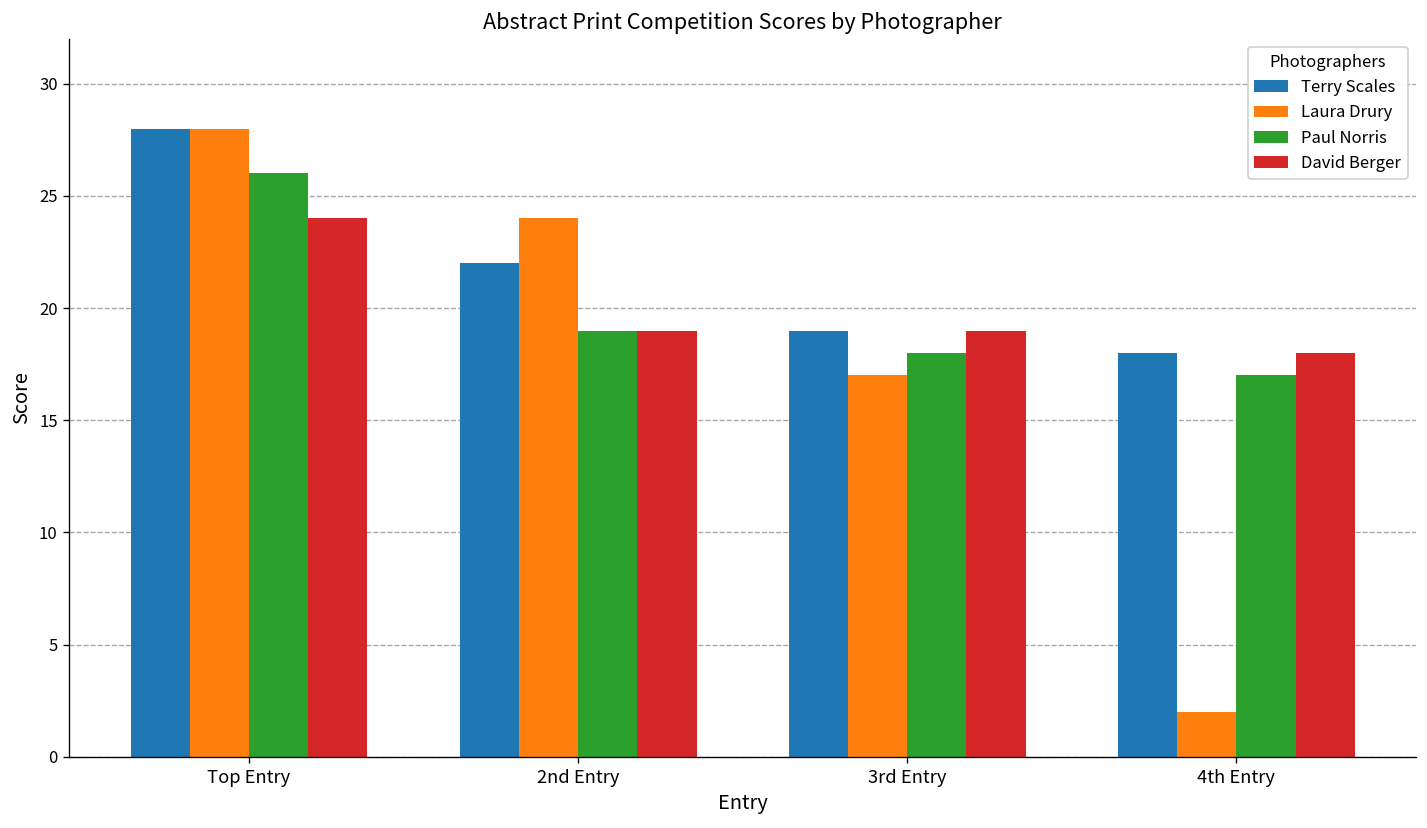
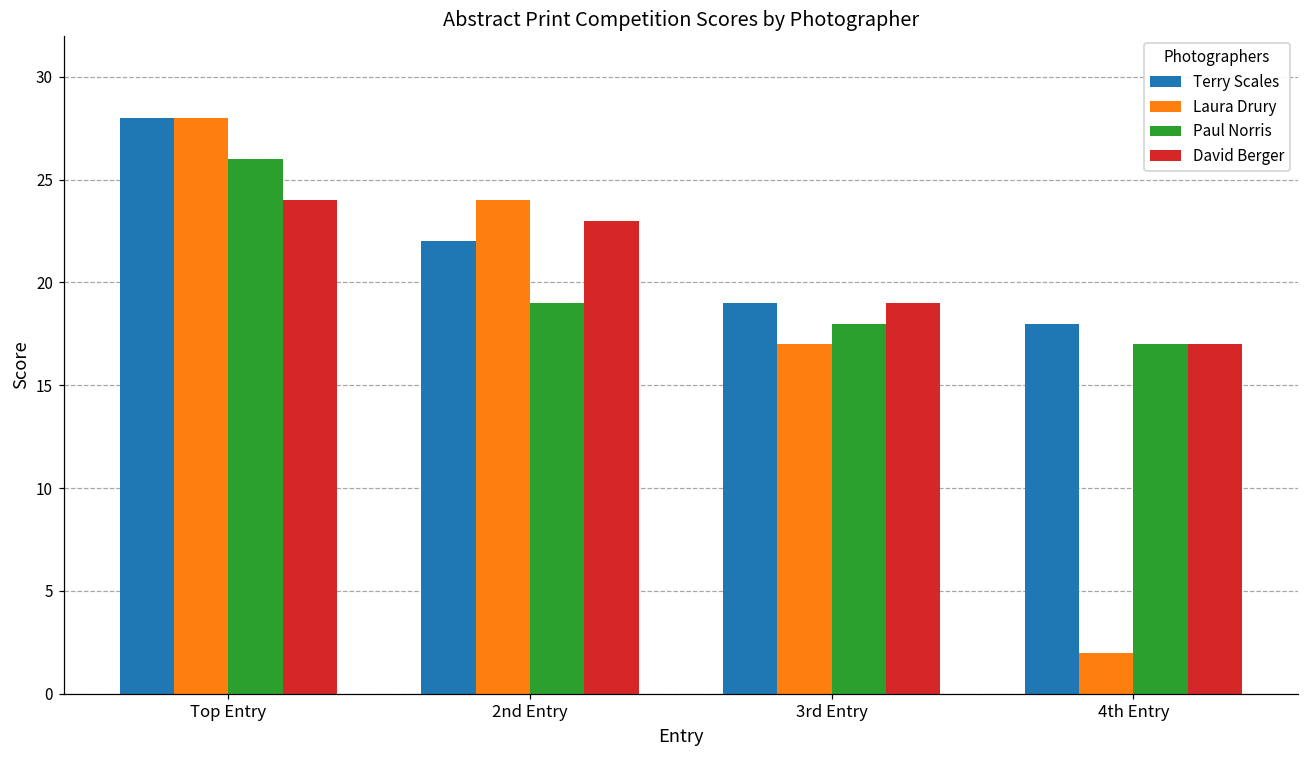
David Berger, 2nd Entry: 19 -> 23
David Berger, 4th Entry: 18 -> 17
